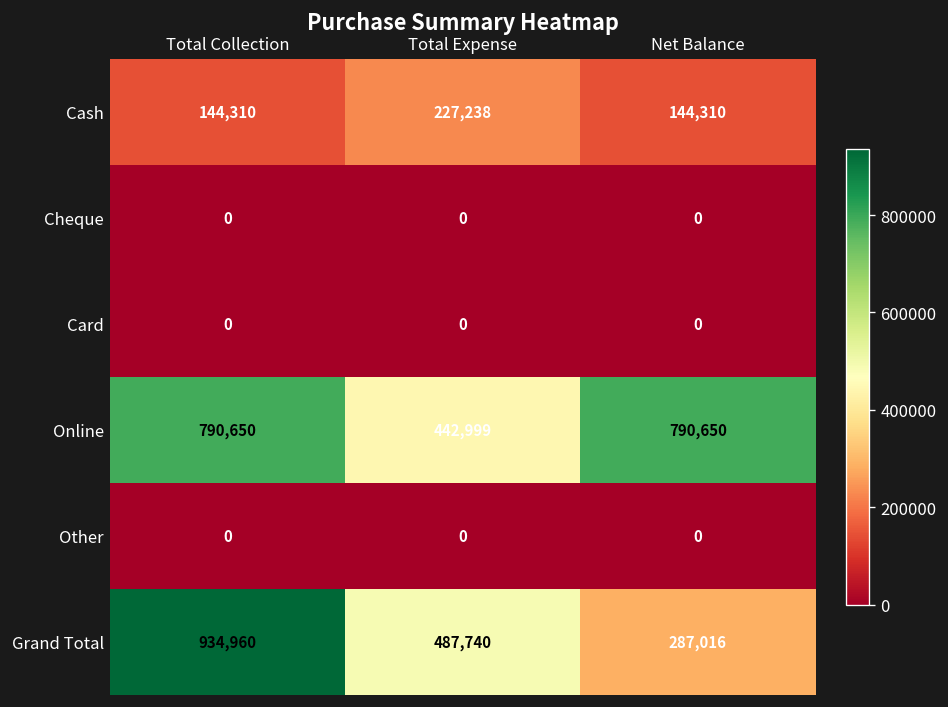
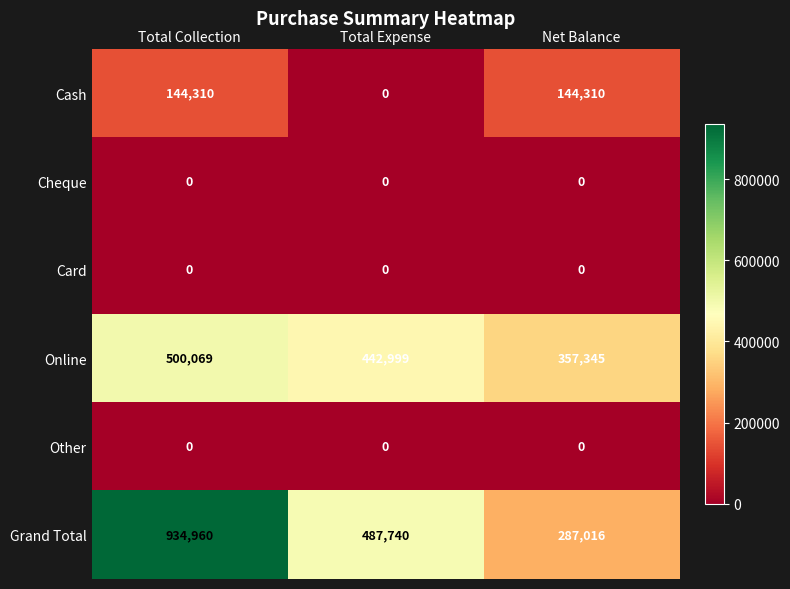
Cash, Total Expense: 227,238 -> 0
Online, Total Collection: 790,650 -> 500,069
Online, Net Balance: 790,650 -> 357,345
